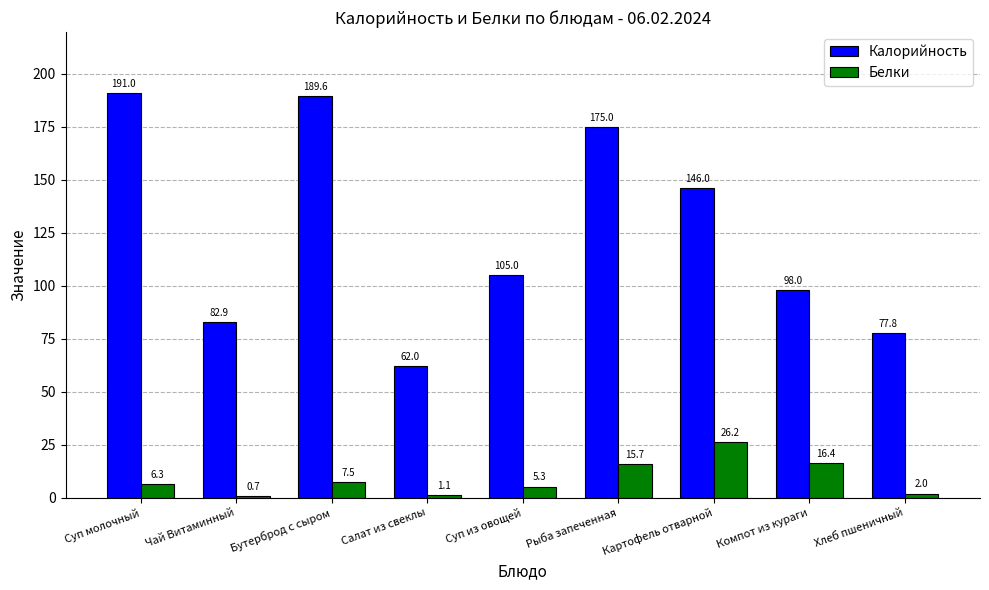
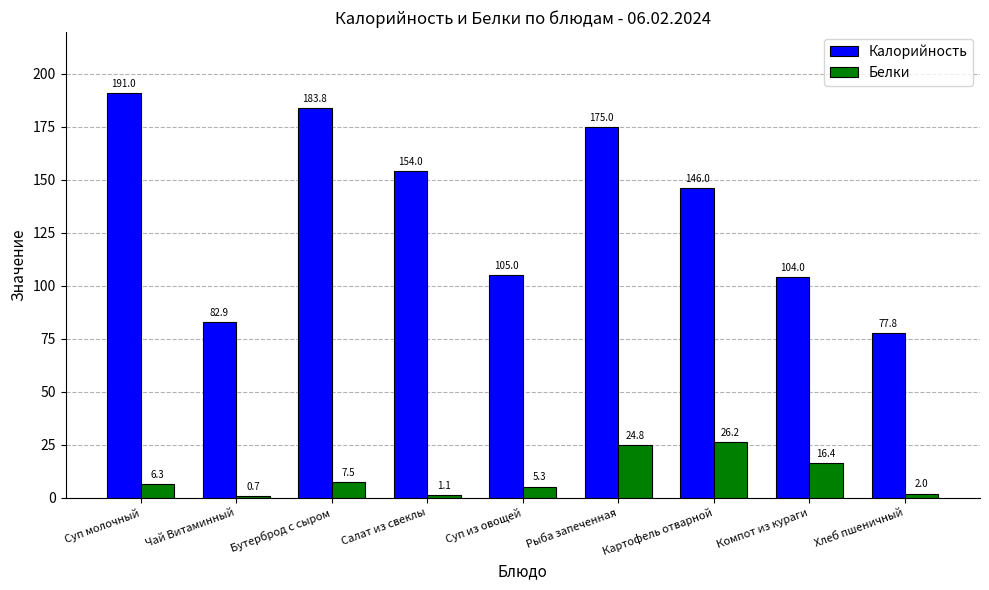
Калорийность, Бутерброд с сыром: 189.6 -> 183.8
Калорийность, Салат из свеклы: 62.0 -> 154.0
Белки, Рыба запеченная: 15.7 -> 24.8
Калорийность, Компот из кураги: 98.0 -> 104.0
